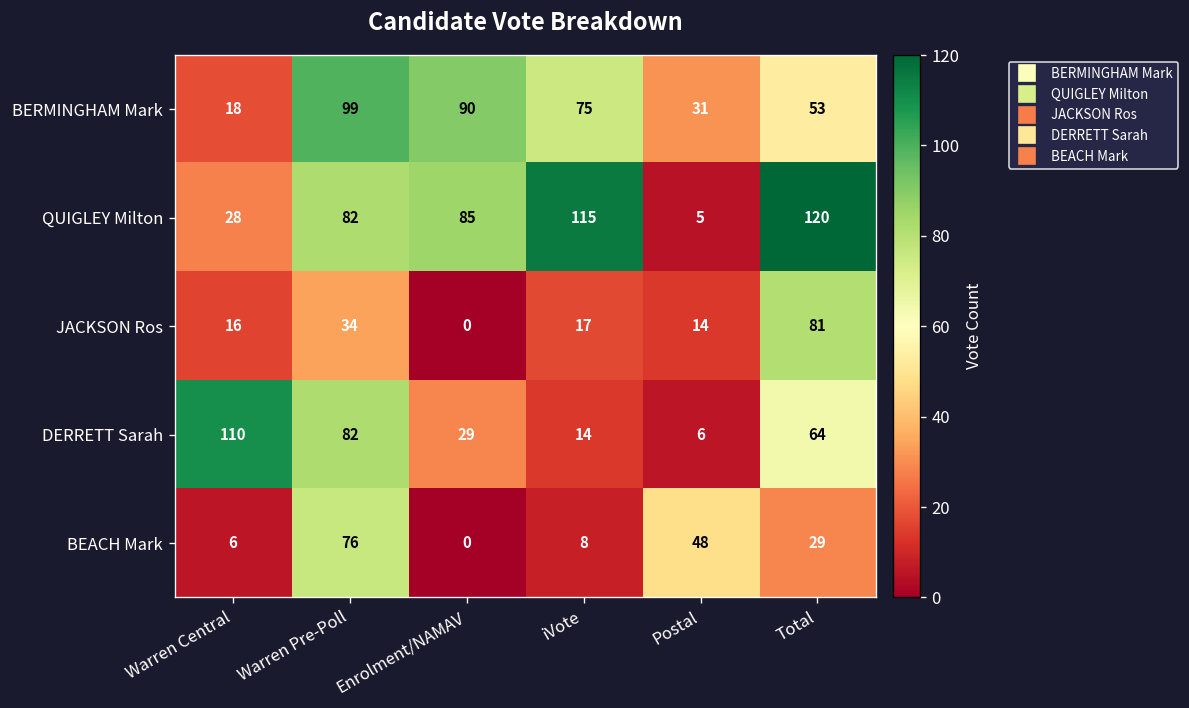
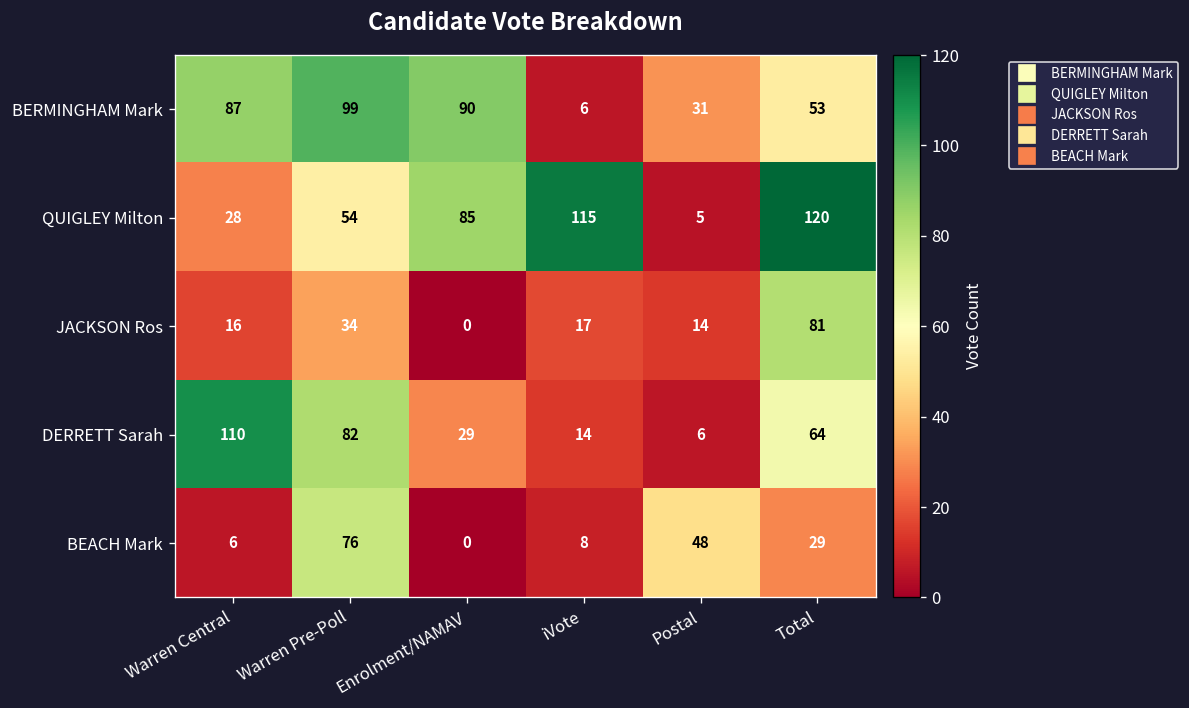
BERMINGHAM Mark, Warren Central: 18 -> 87
BERMINGHAM Mark, iVote: 75 -> 6
QUIGLEY Milton, Warren Pre-Poll: 82 -> 54
